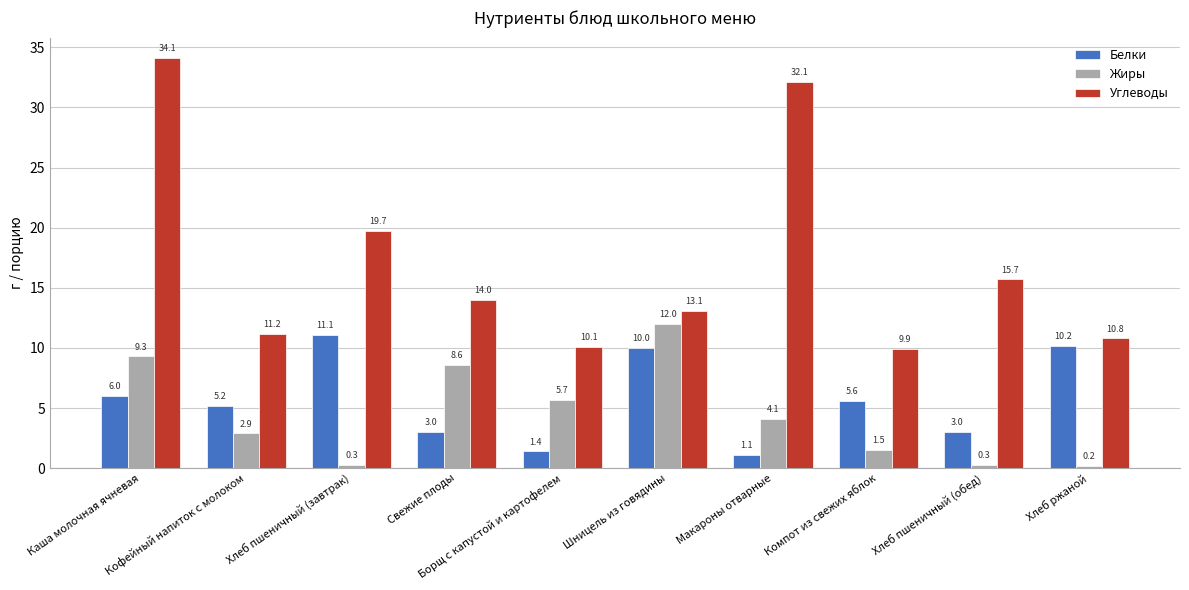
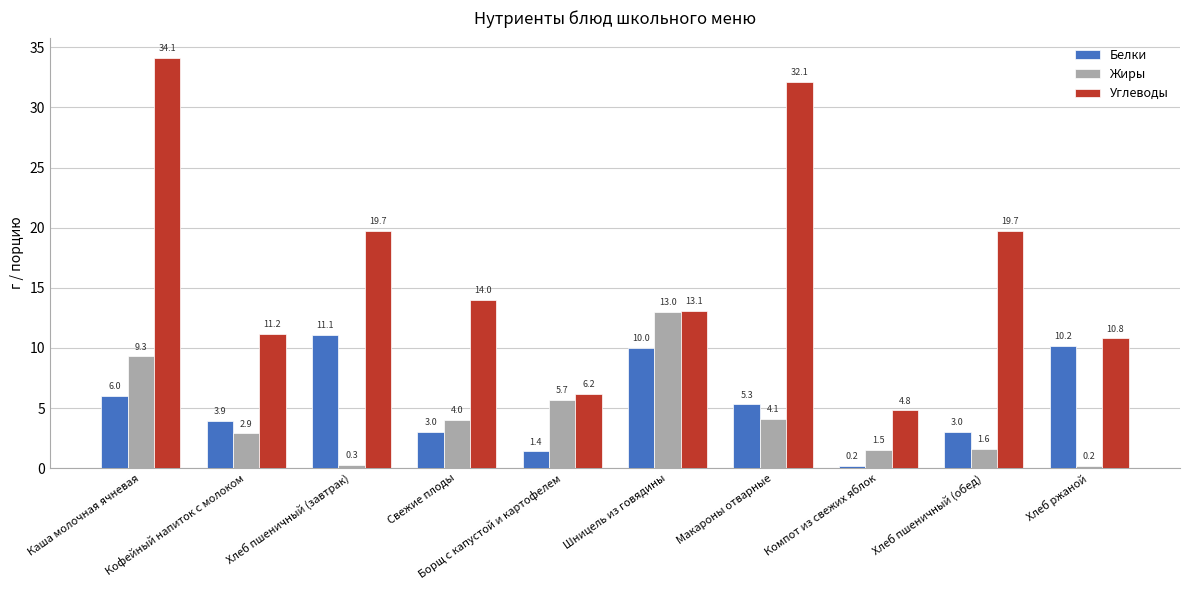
Белки, Кофейный напиток с молоком: 5.2 -> 3.9
Жиры, Свежие плоды: 8.6 -> 4.0
Углеводы, Борщ с капустой и картофелем: 10.1 -> 6.2
Жиры, Шницель из говядины: 12.0 -> 13.0
Белки, Макароны отварные: 1.1 -> 5.3
Белки, Компот из свежих яблок: 5.6 -> 0.2
Углеводы, Компот из свежих яблок: 9.9 -> 4.8
Жиры, Хлеб пшеничный (обед): 0.3 -> 1.6
Углеводы, Хлеб пшеничный (обед): 15.7 -> 19.7
